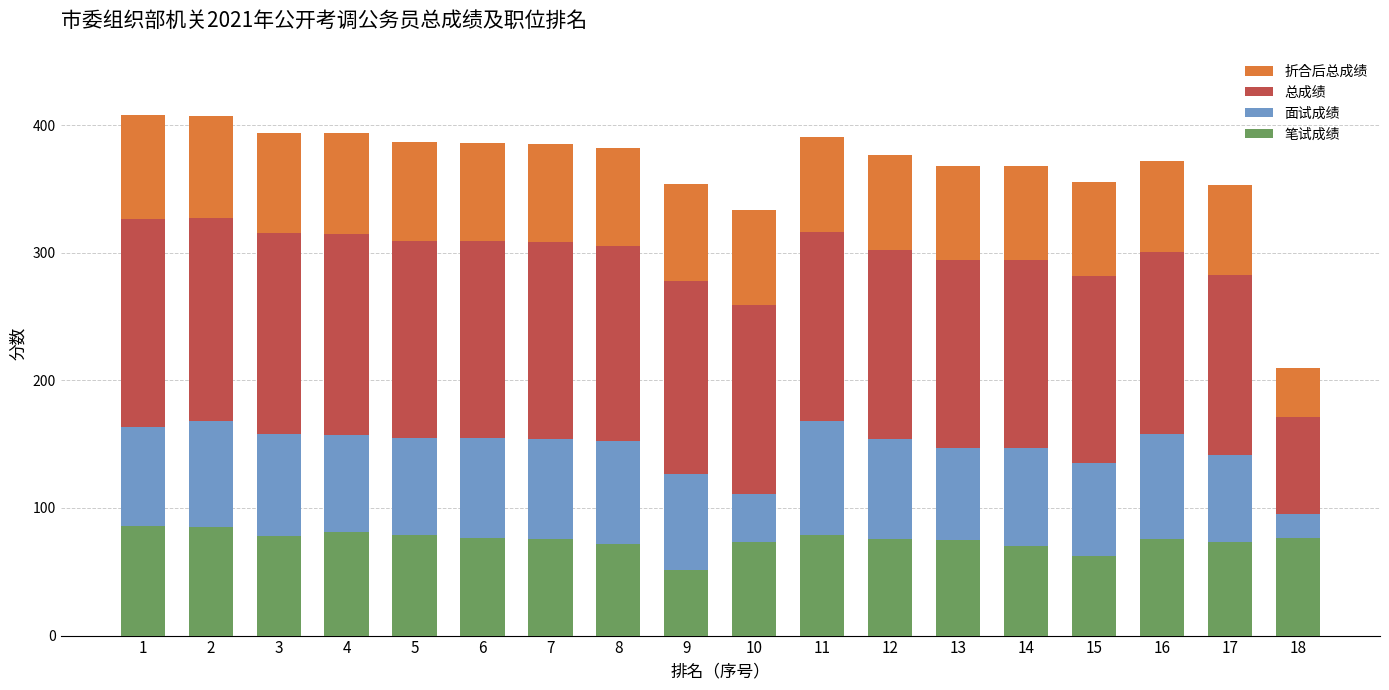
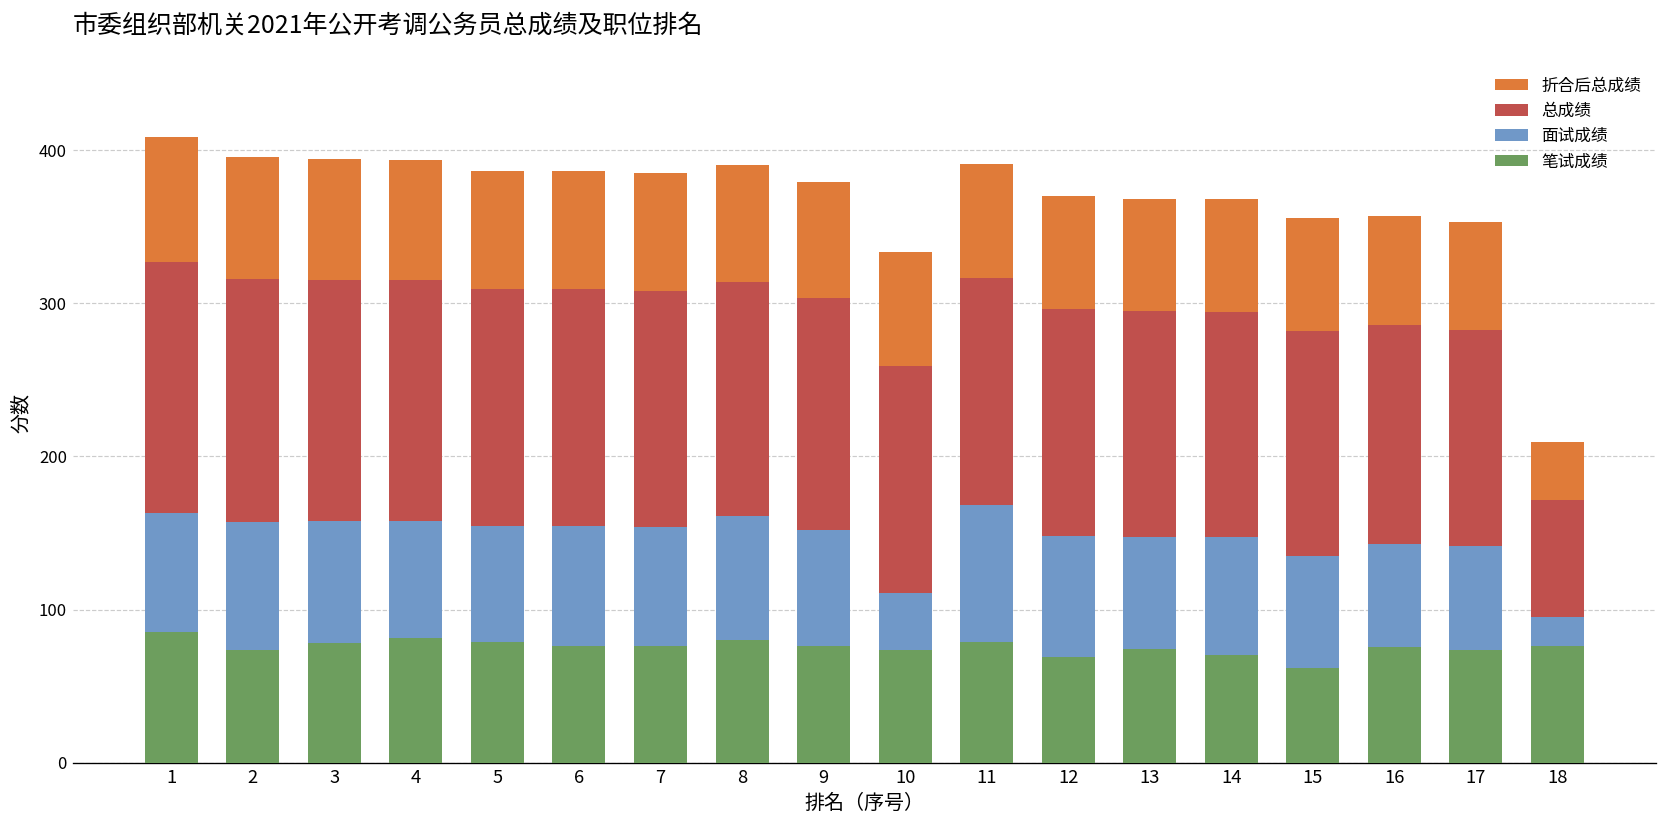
笔试成绩, 2: 85 -> 74
笔试成绩, 8: 72 -> 80
笔试成绩, 9: 51 -> 77
笔试成绩, 12: 75 -> 69
面试成绩, 16: 82 -> 67
